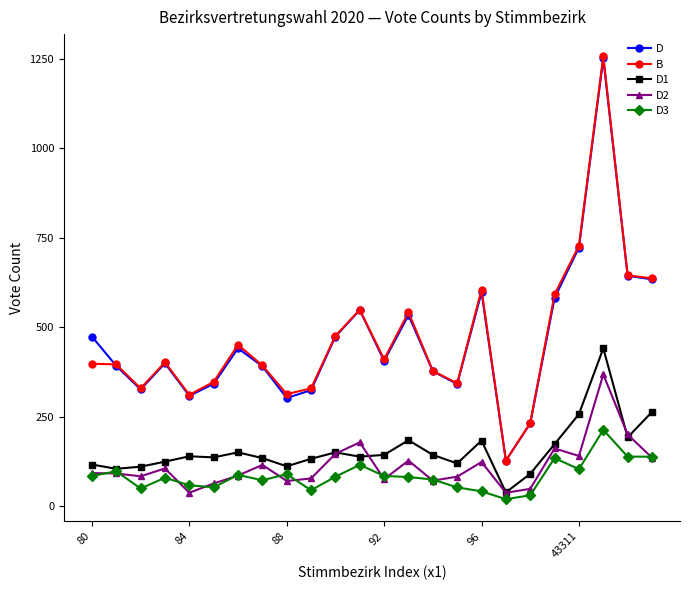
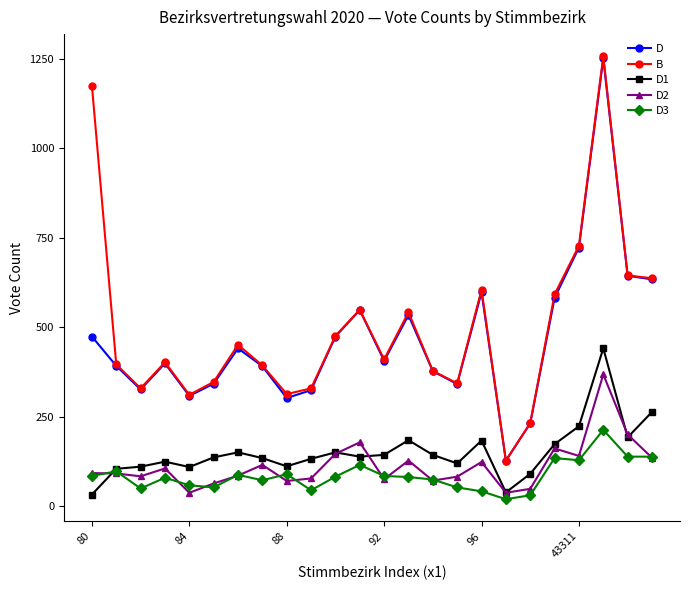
B, 80: 400 -> 1180
D1, 80: 120 -> 30
D1, 84: 140 -> 110
D1, 43311: 260 -> 220
D3, 43311: 100 -> 130
